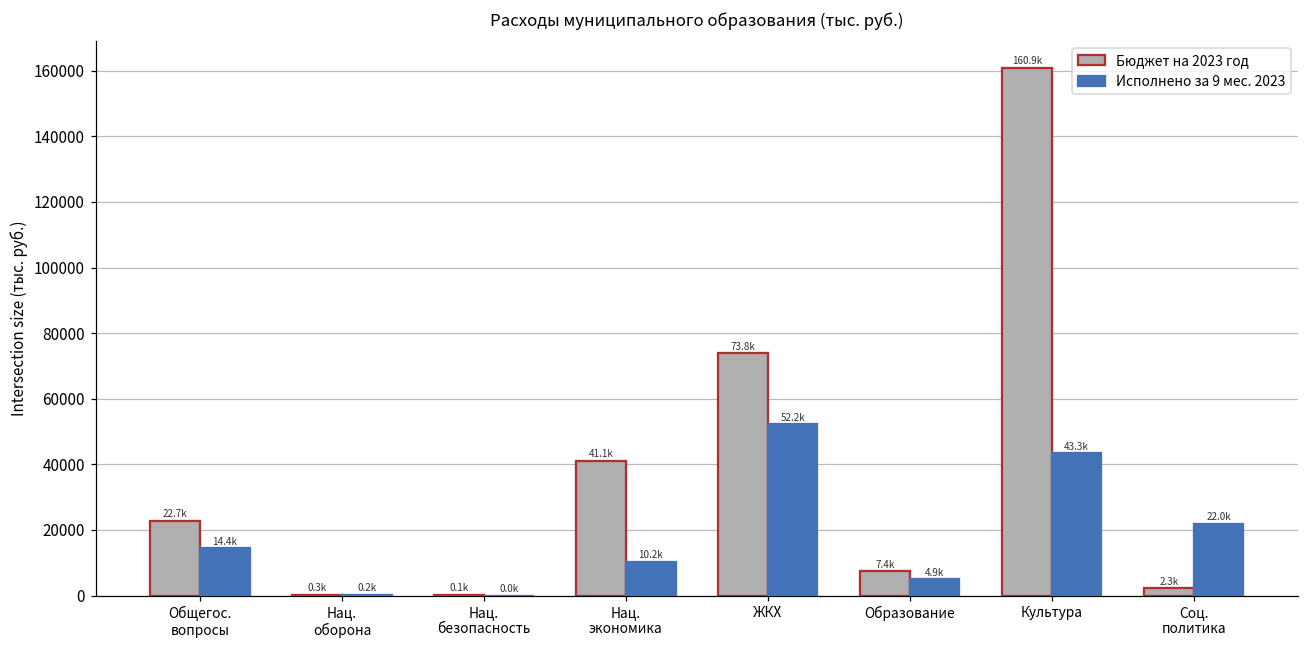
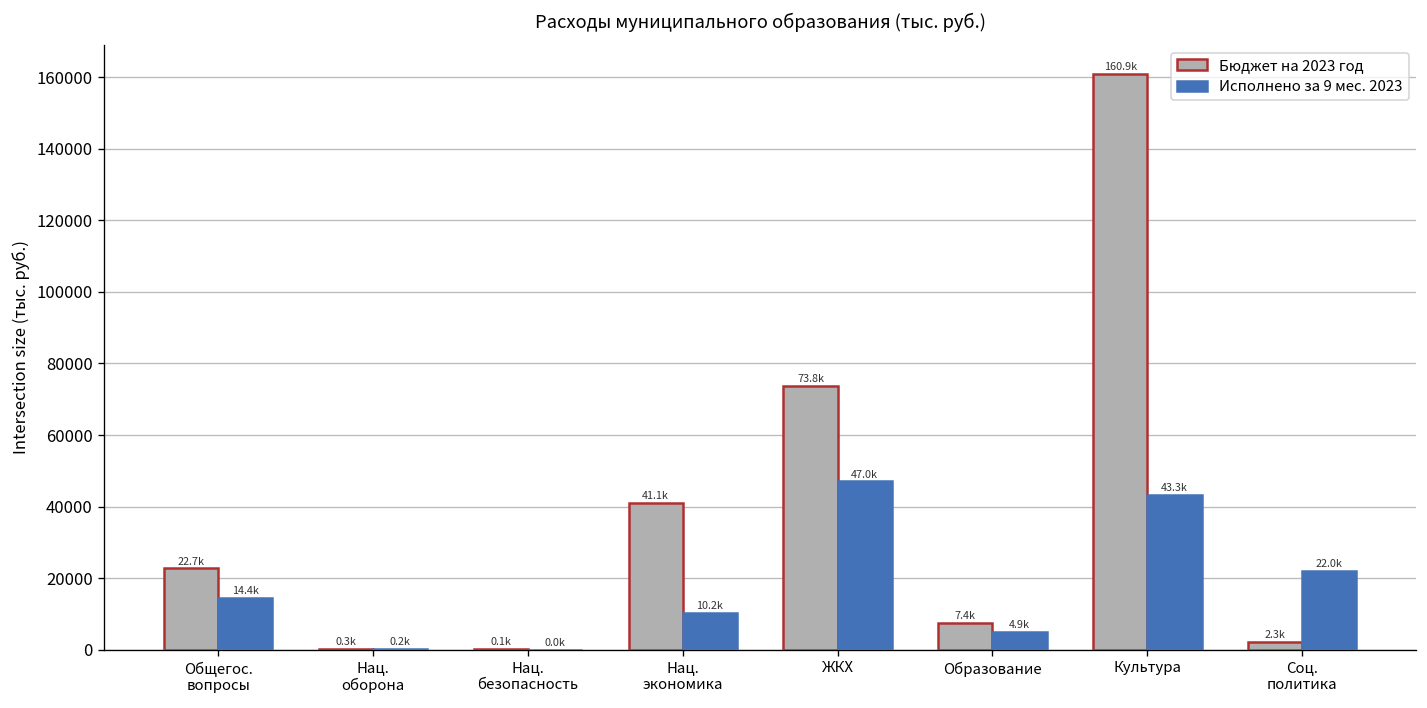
Исполнено за 9 мес. 2023, ЖКХ: 52.2k -> 47.0k
